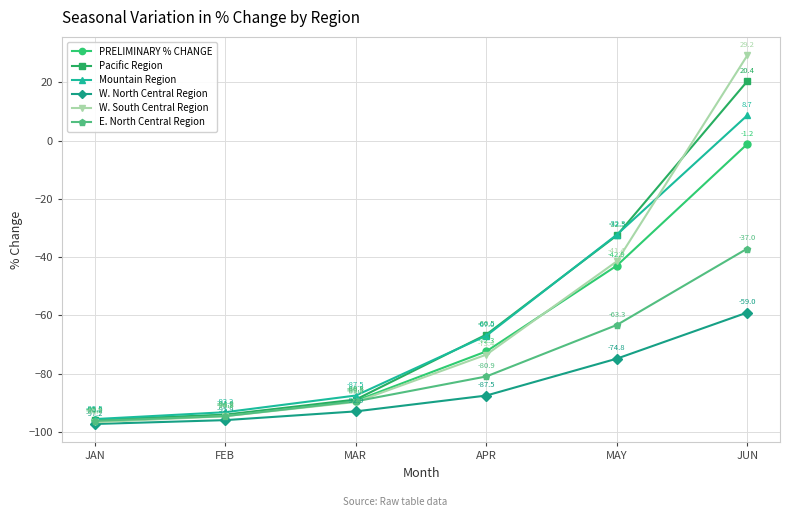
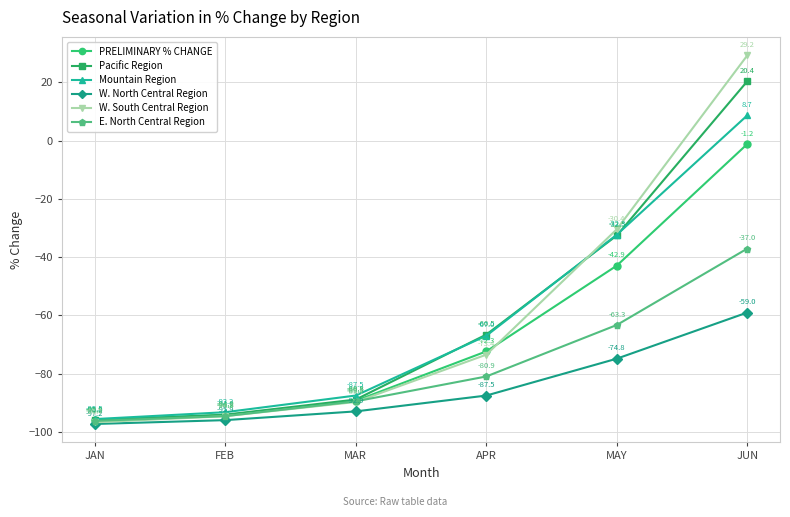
W. South Central Region, MAY: -41.4 -> -30.4
